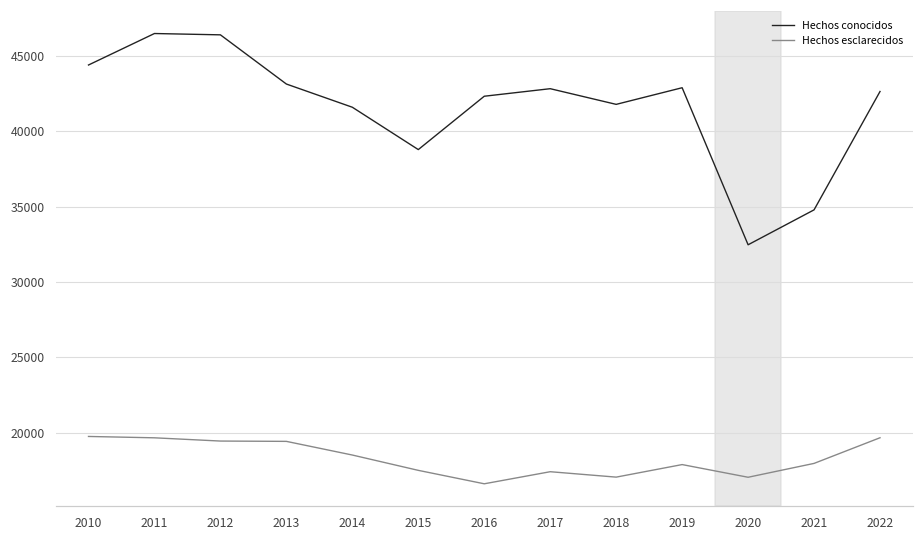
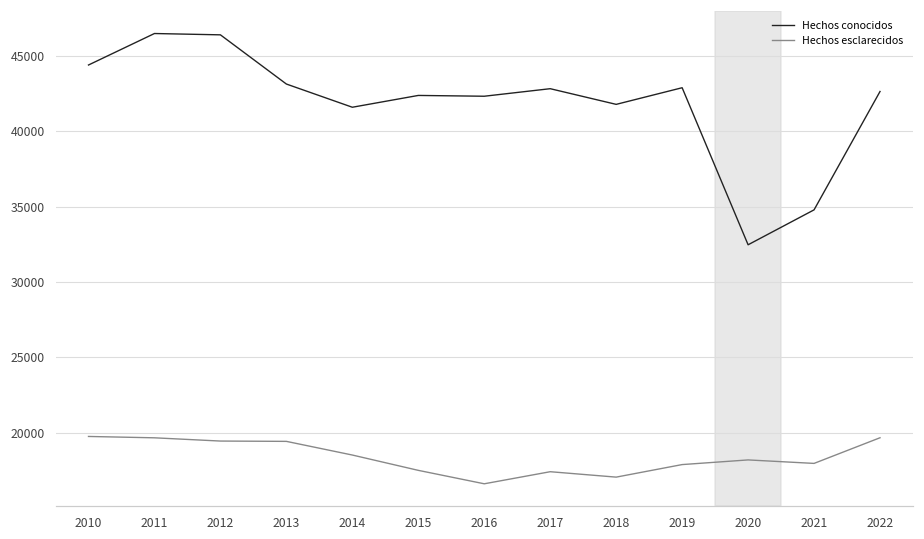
Hechos conocidos, 2015: 38800 -> 42400
Hechos esclarecidos, 2020: 17100 -> 18200
